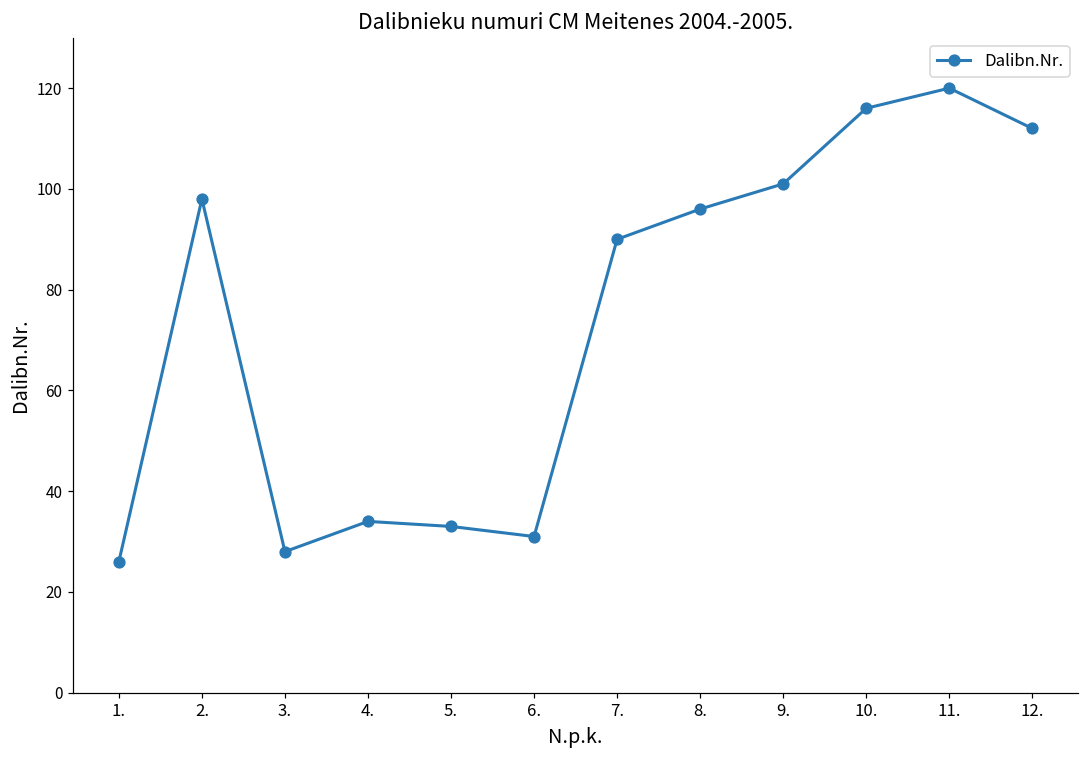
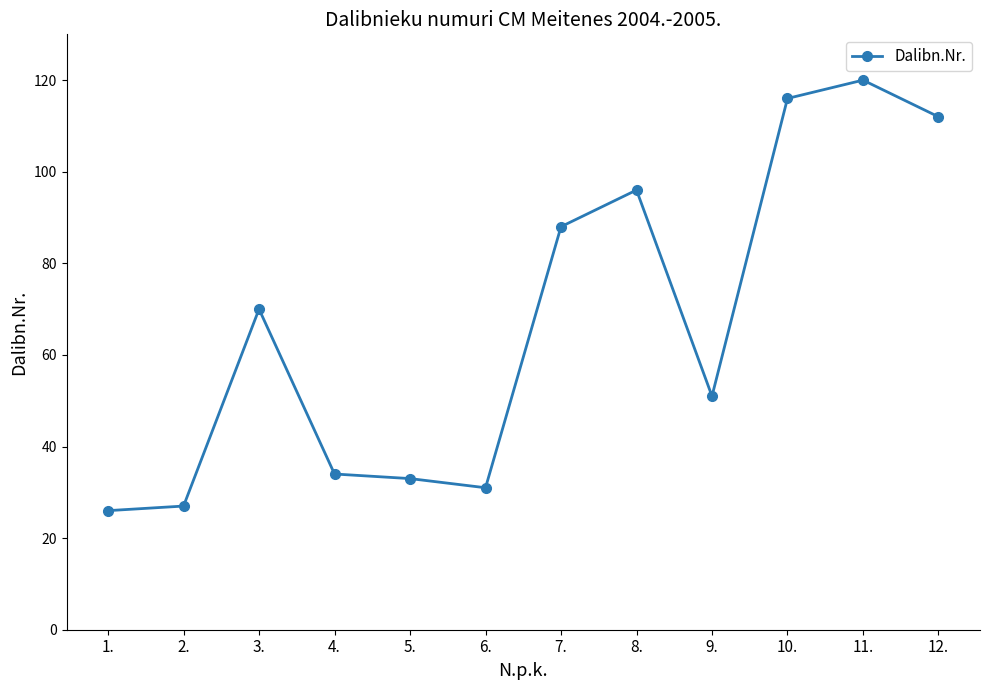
2.: 98 -> 27
3.: 28 -> 70
7.: 90 -> 88
9.: 101 -> 51
